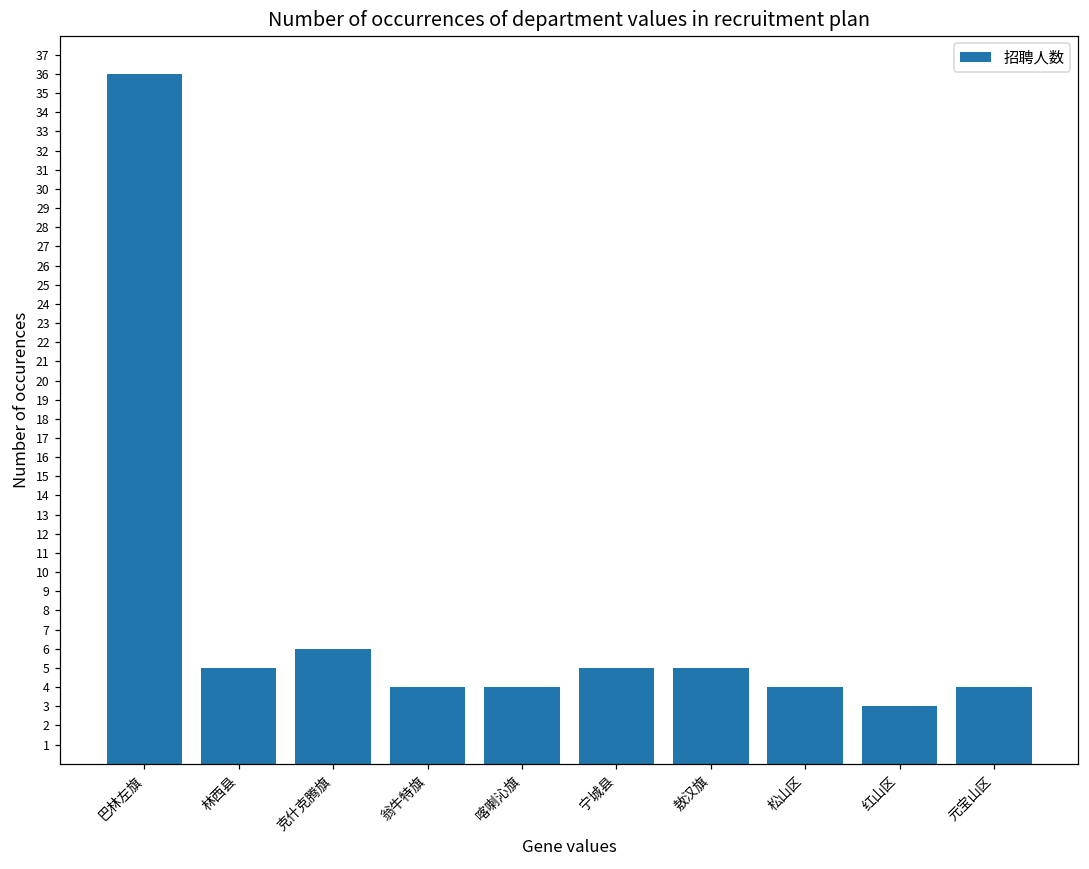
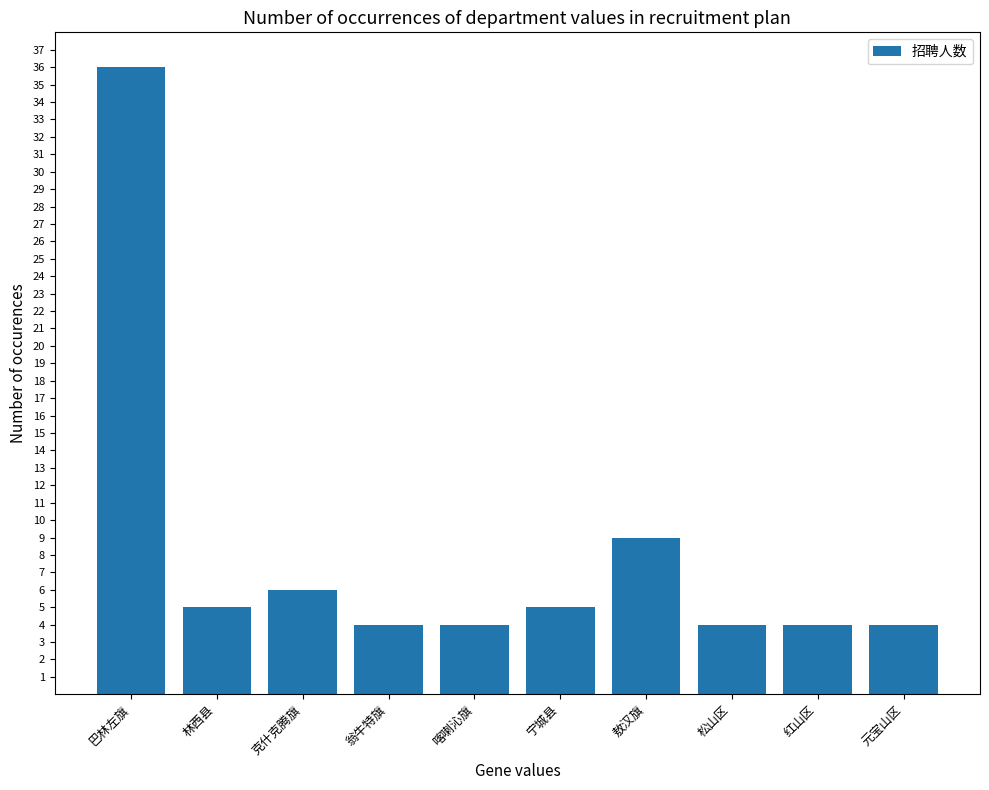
敖汉旗: 5 -> 9
红山区: 3 -> 4
